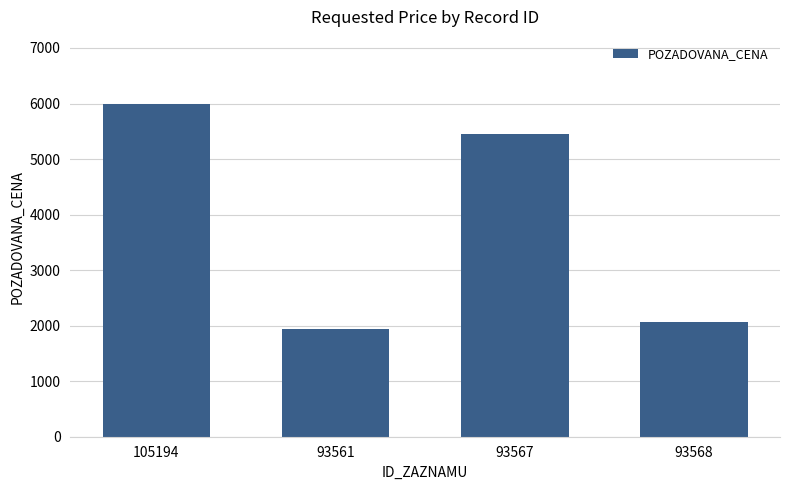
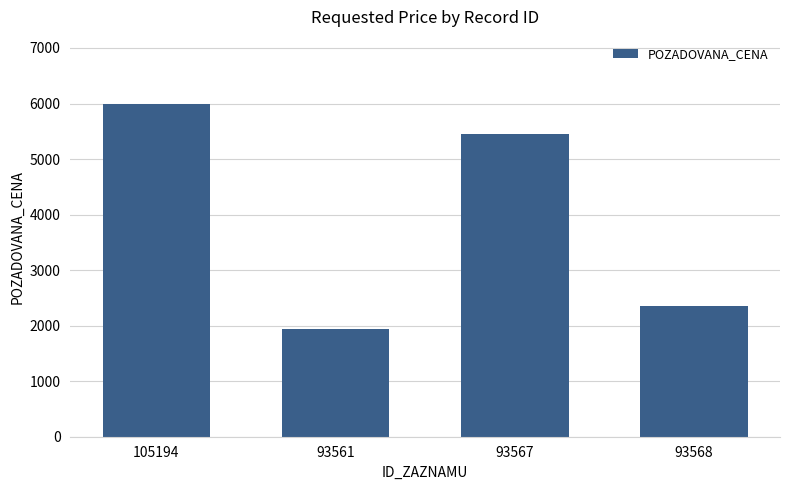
93568: 2100 -> 2400
